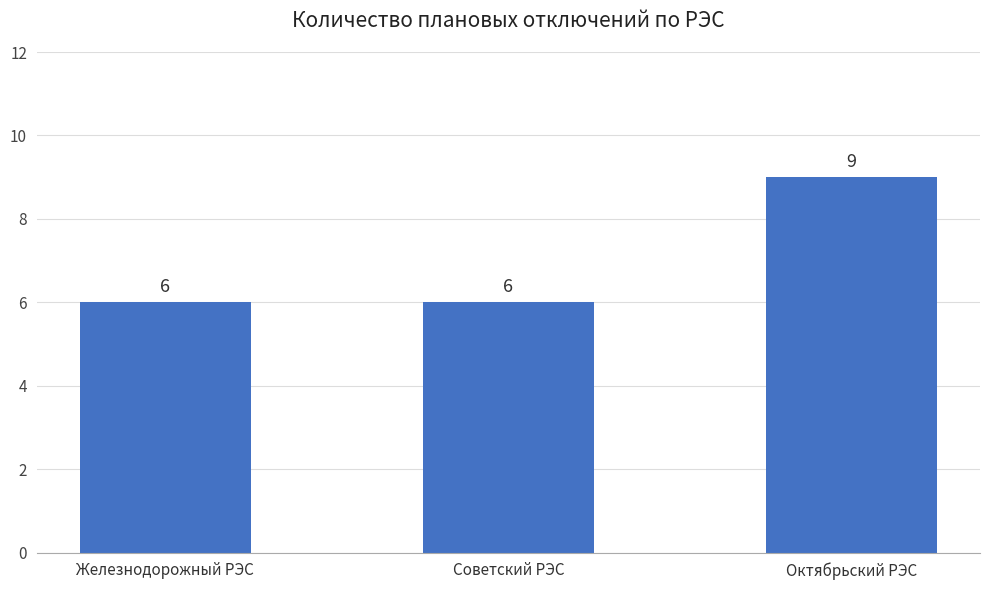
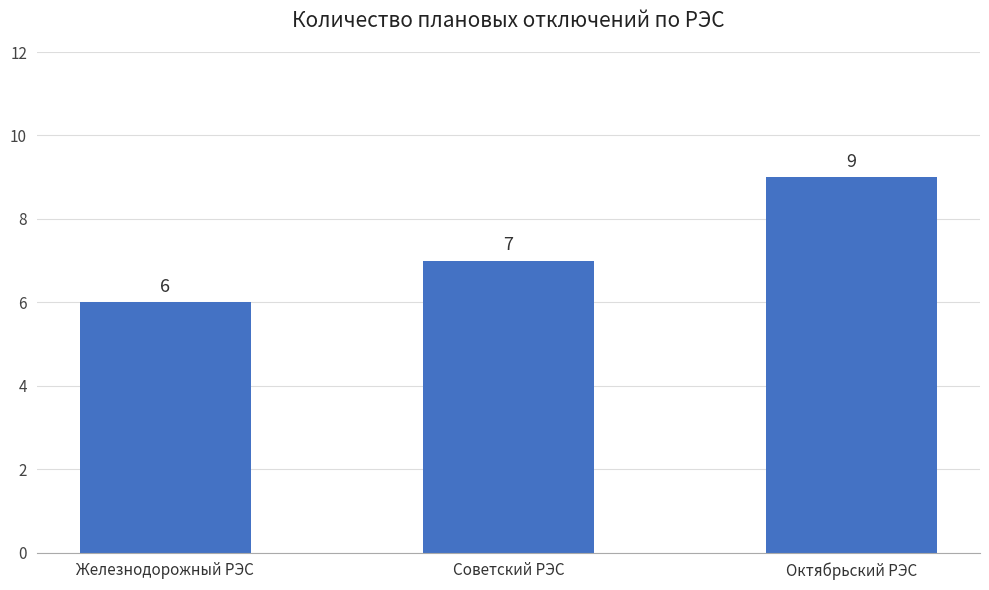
Советский РЭС: 6 -> 7
